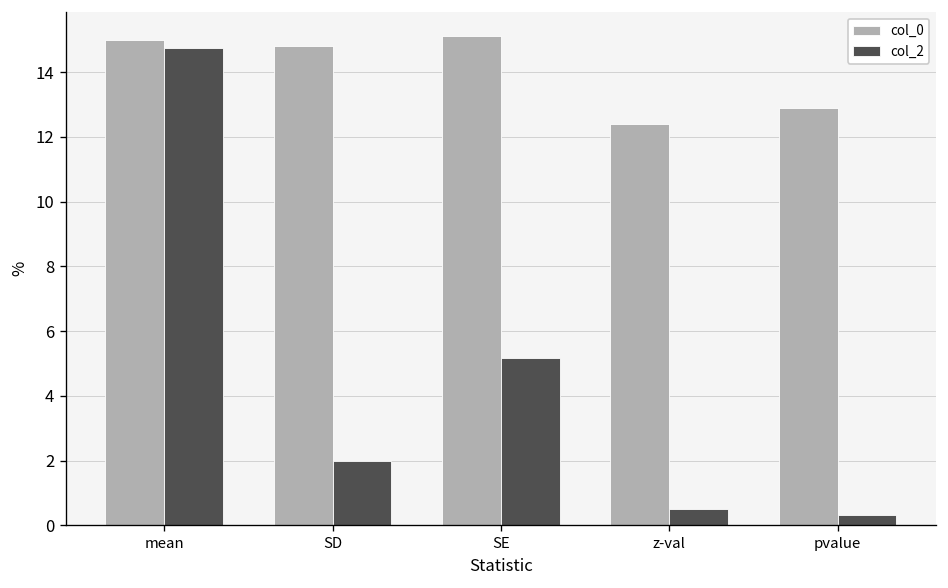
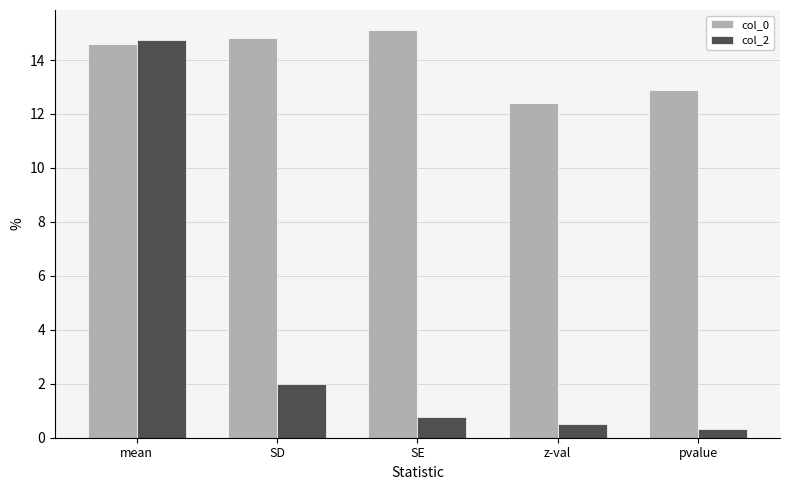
col_0, mean: 15.0 -> 14.6
col_2, SE: 5.2 -> 0.8
